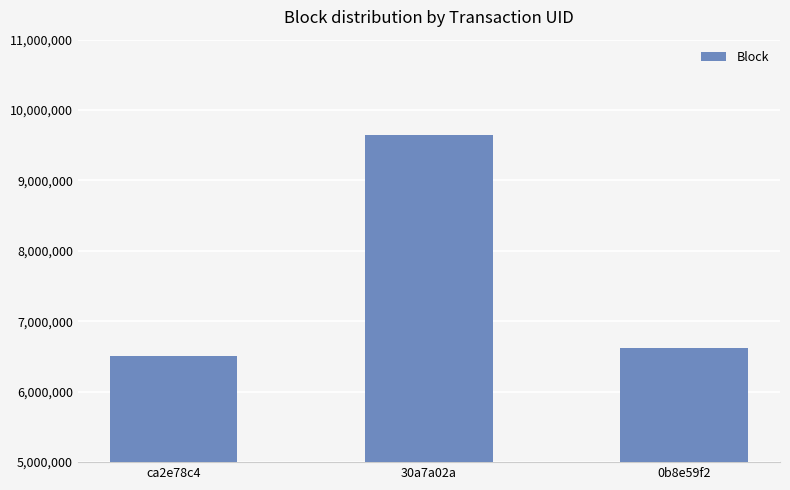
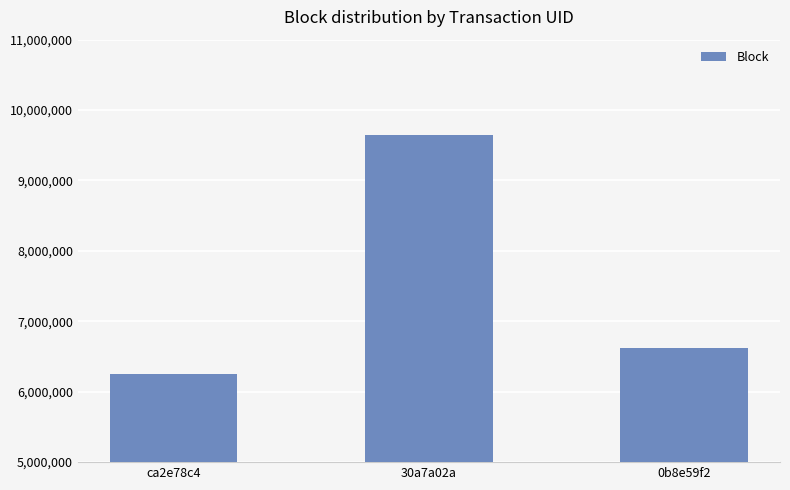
ca2e78c4: 6,500,000 -> 6,300,000
